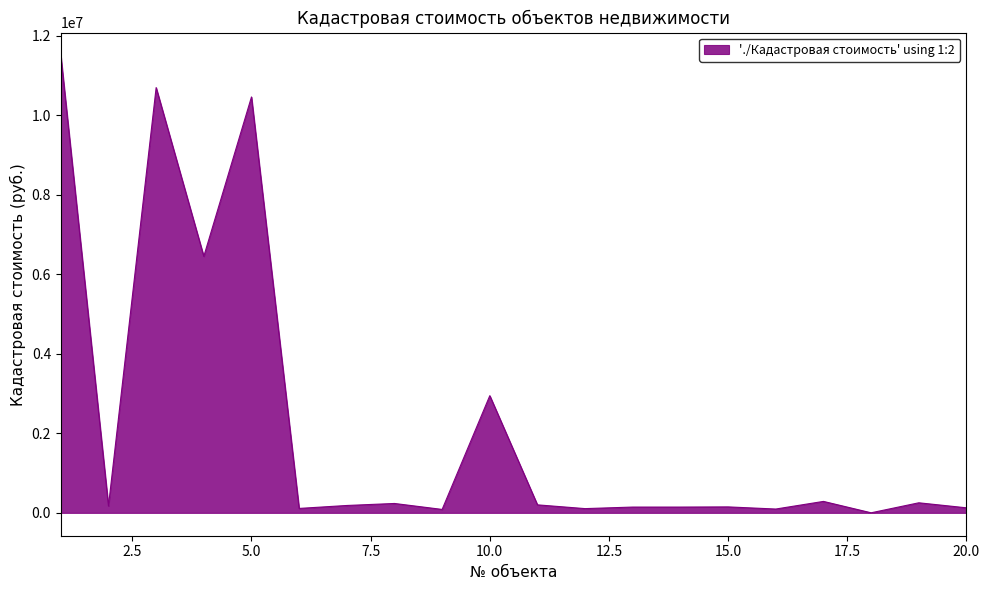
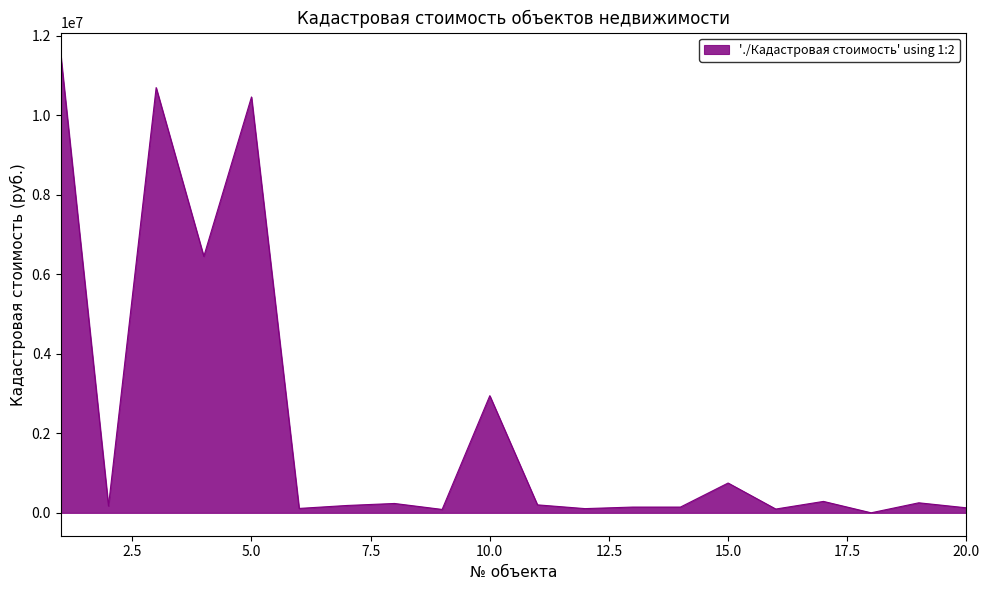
15.0: 100000 -> 800000
